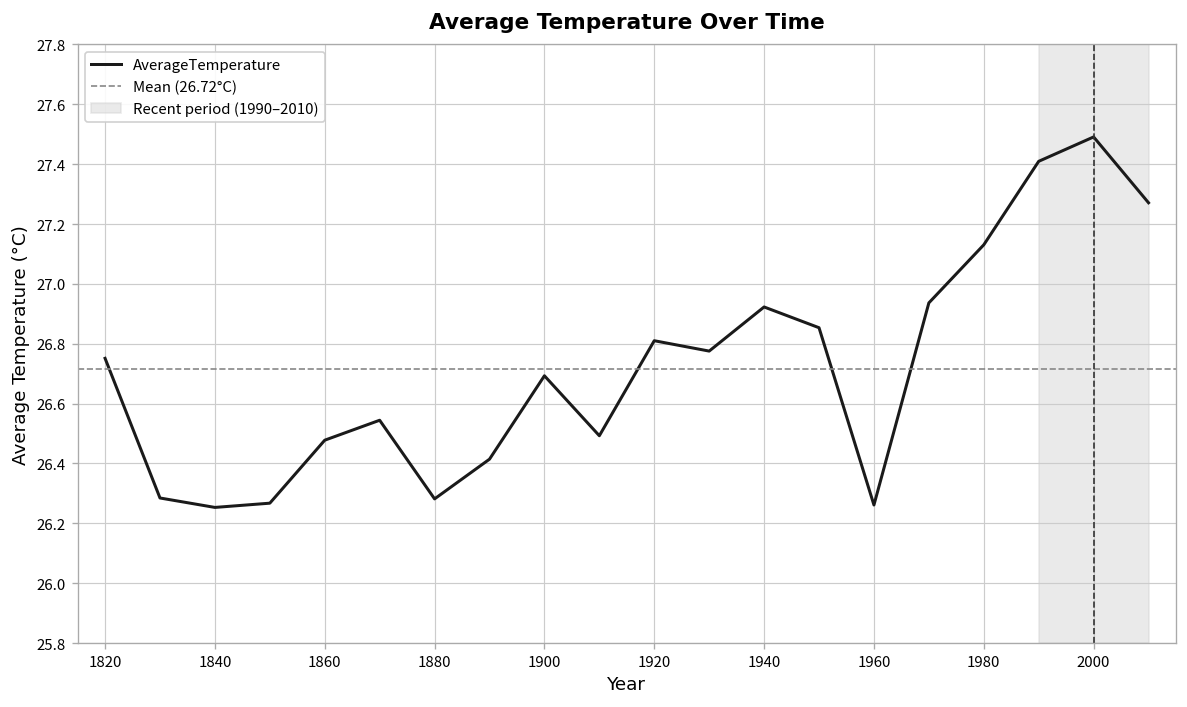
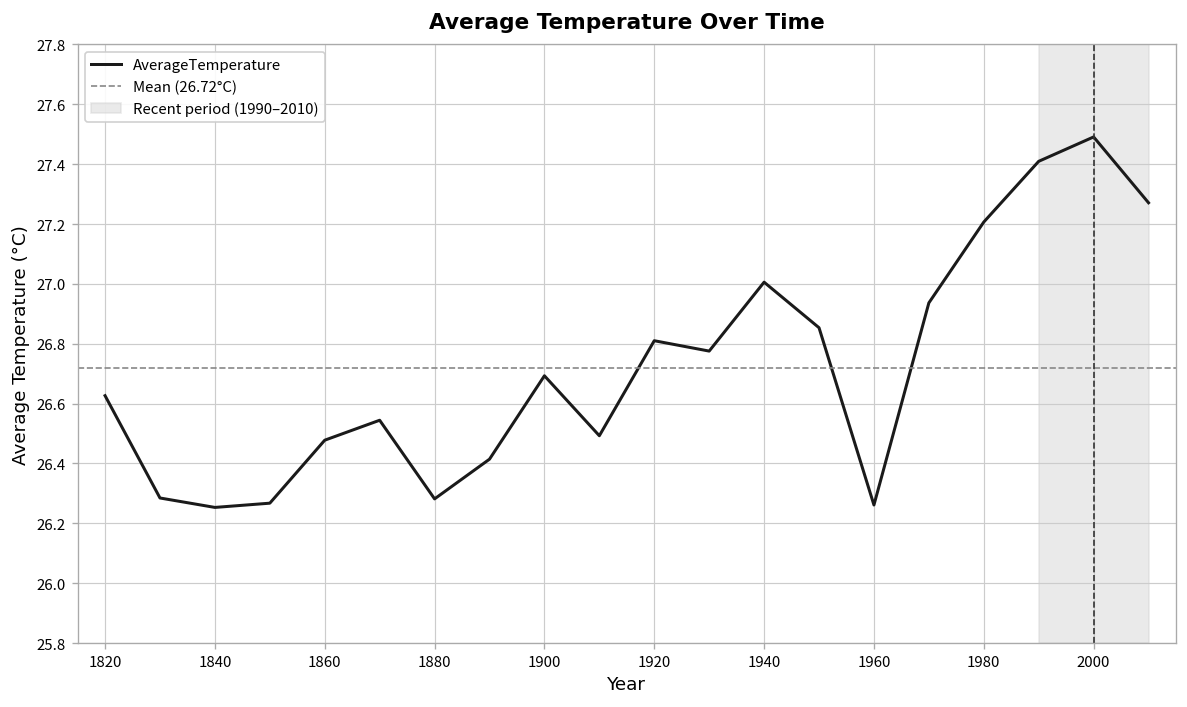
1820: 26.75 -> 26.63
1940: 26.92 -> 27.01
1980: 27.13 -> 27.21
